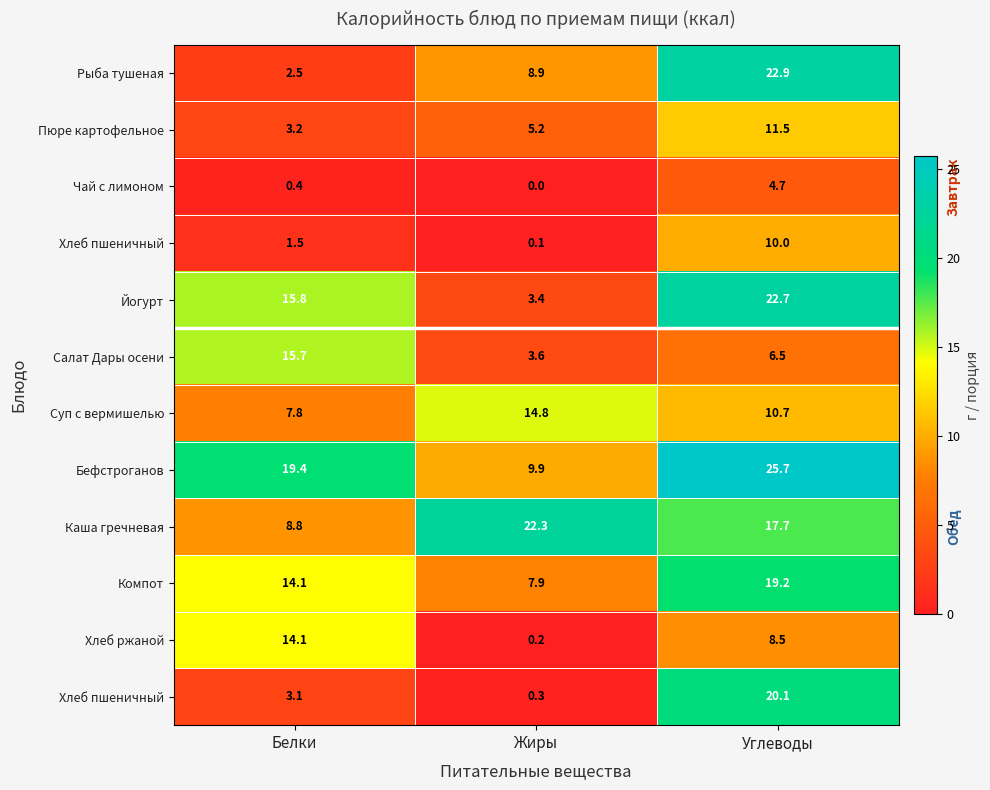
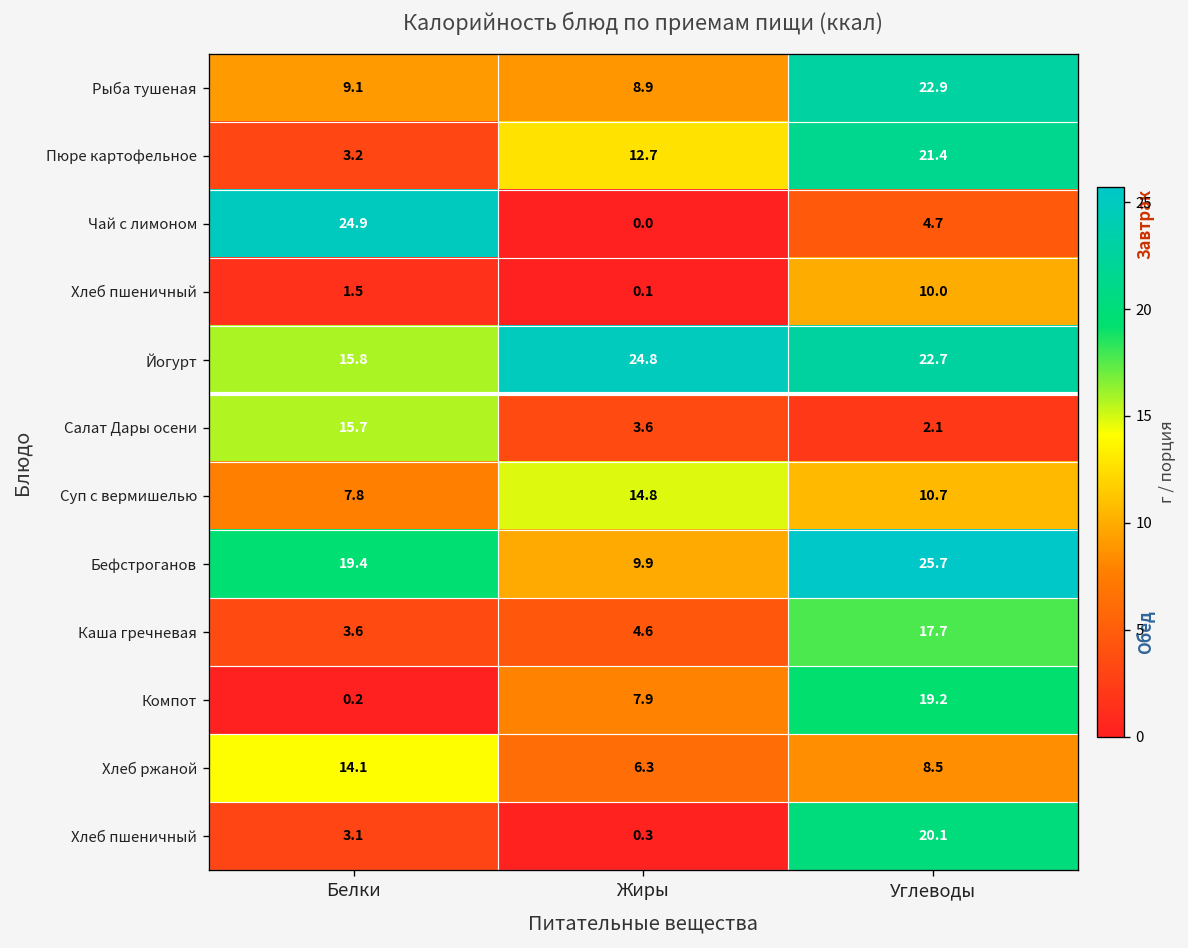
Рыба тушеная, Белки: 2.5 -> 9.1
Пюре картофельное, Жиры: 5.2 -> 12.7
Пюре картофельное, Углеводы: 11.5 -> 21.4
Чай с лимоном, Белки: 0.4 -> 24.9
Йогурт, Жиры: 3.4 -> 24.8
Салат Дары осени, Углеводы: 6.5 -> 2.1
Каша гречневая, Белки: 8.8 -> 3.6
Каша гречневая, Жиры: 22.3 -> 4.6
Компот, Белки: 14.1 -> 0.2
Хлеб ржаной, Жиры: 0.2 -> 6.3
